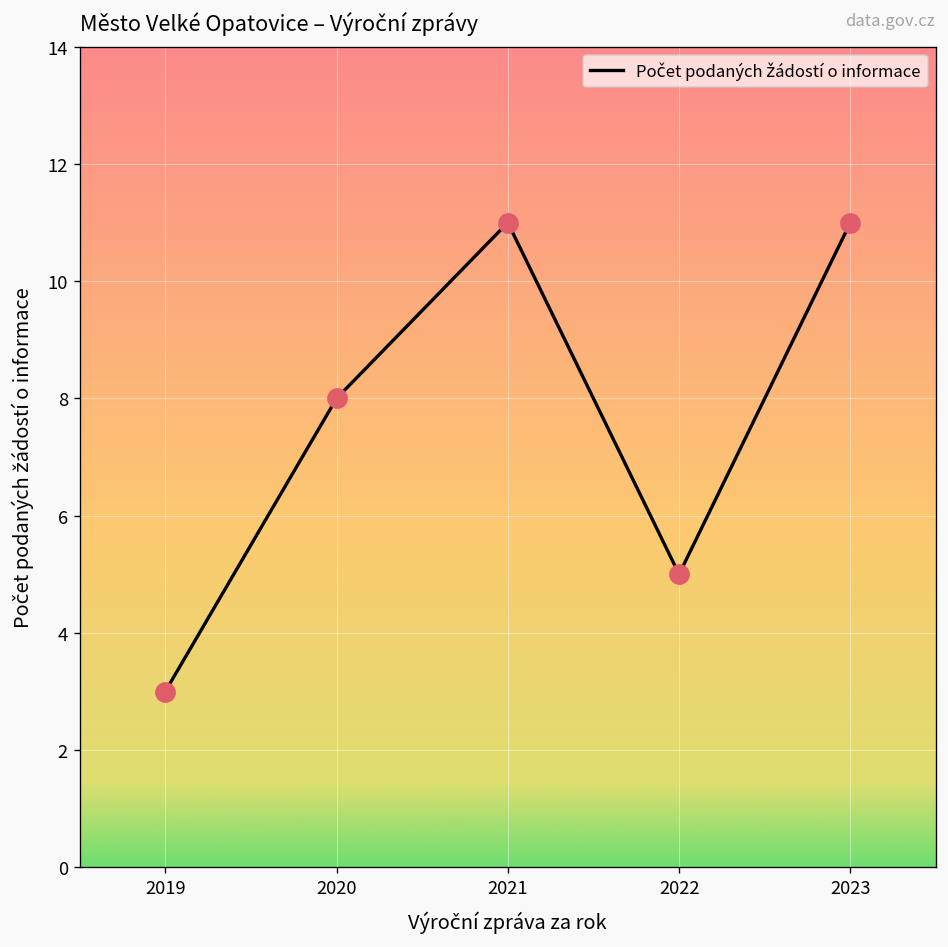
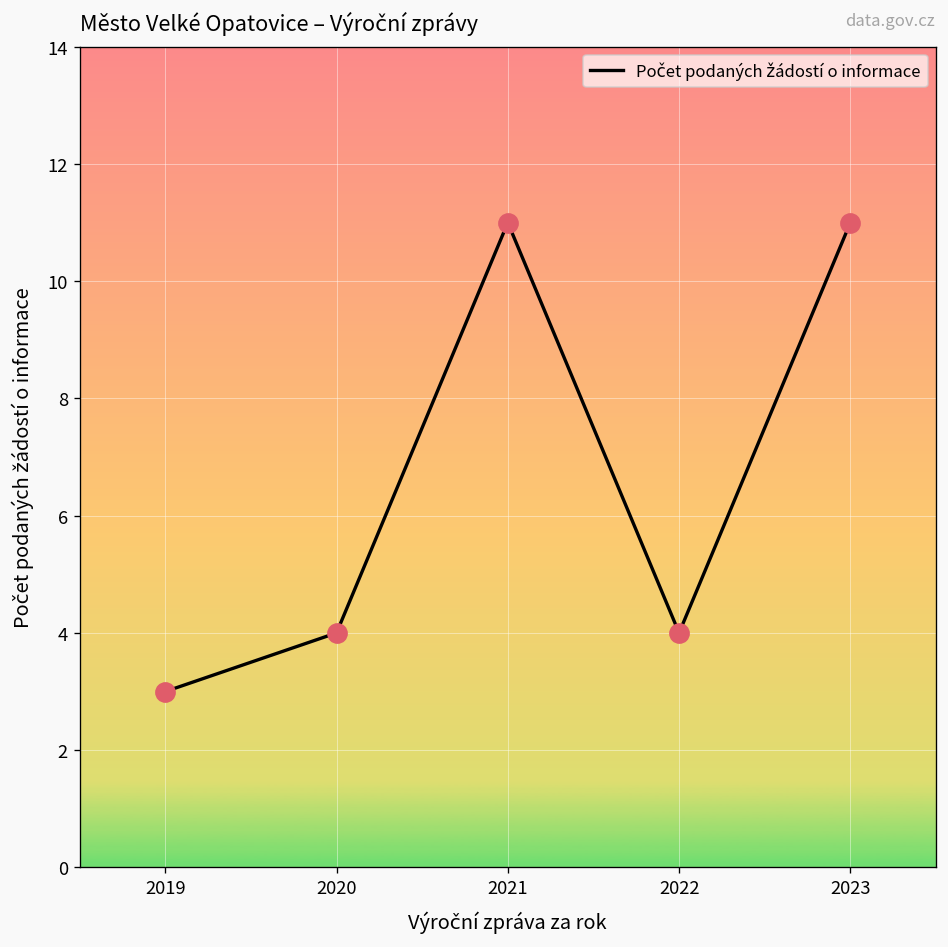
2020: 8 -> 4
2022: 5 -> 4
